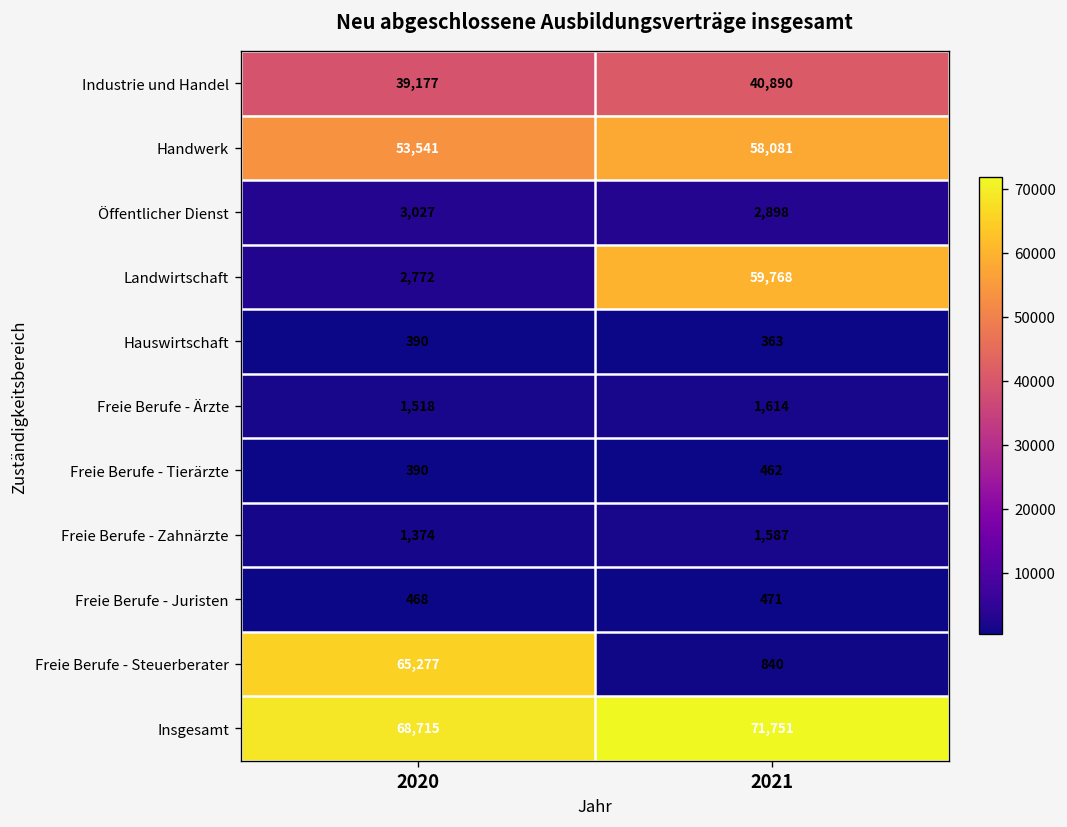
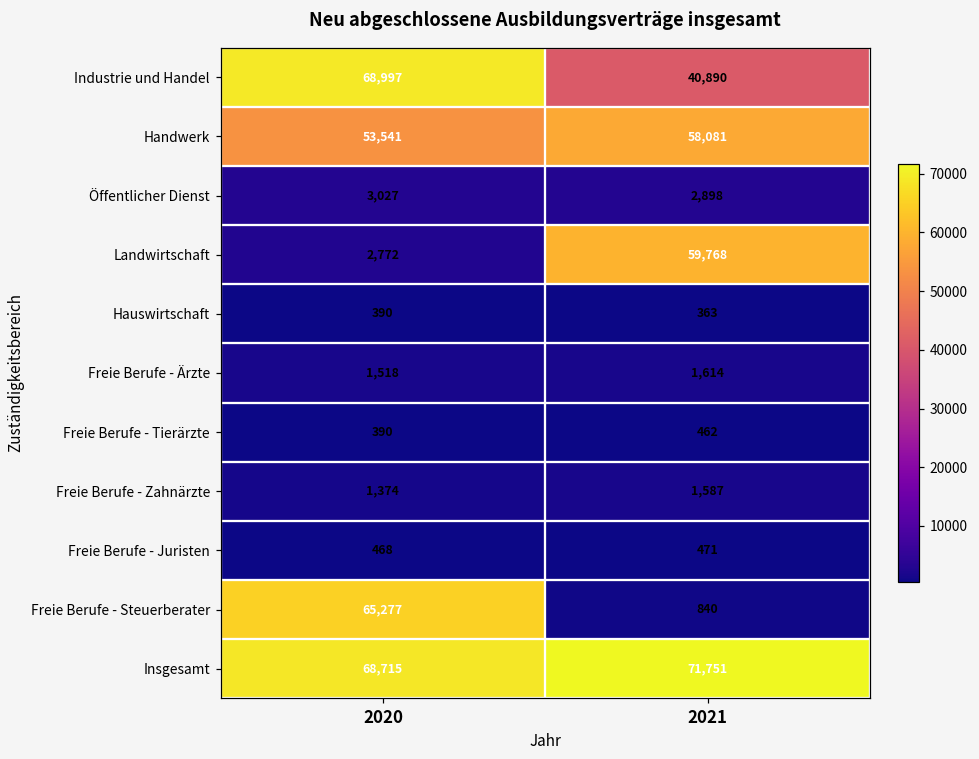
Industrie und Handel, 2020: 39,177 -> 68,997
